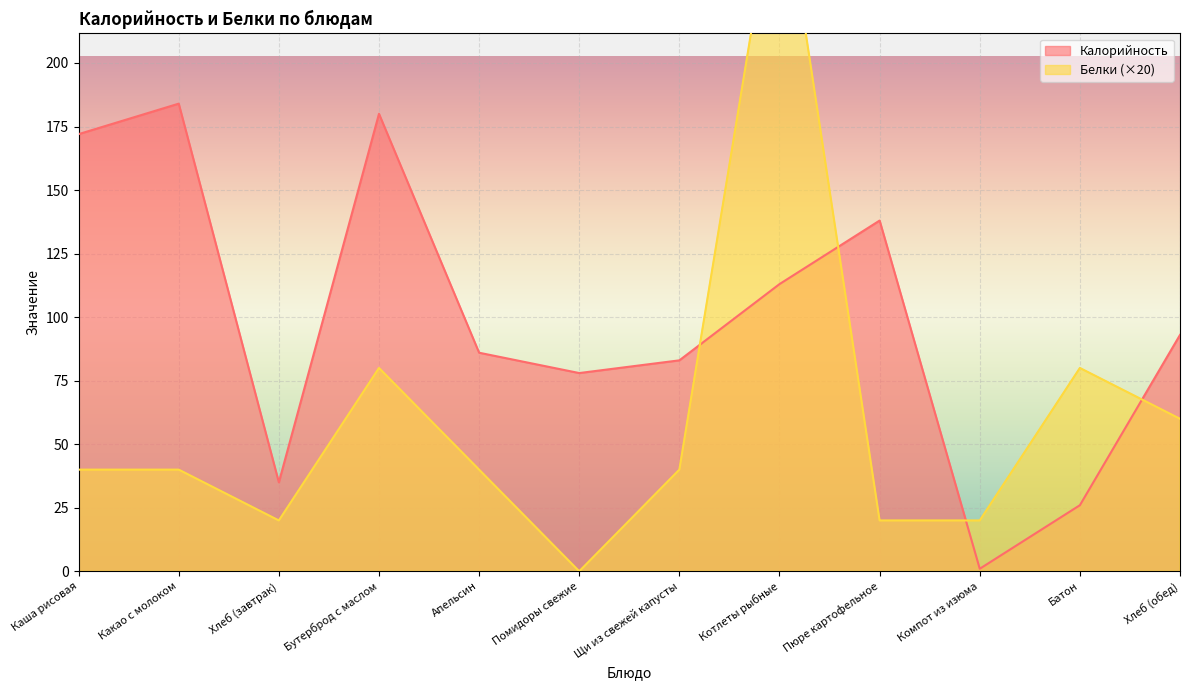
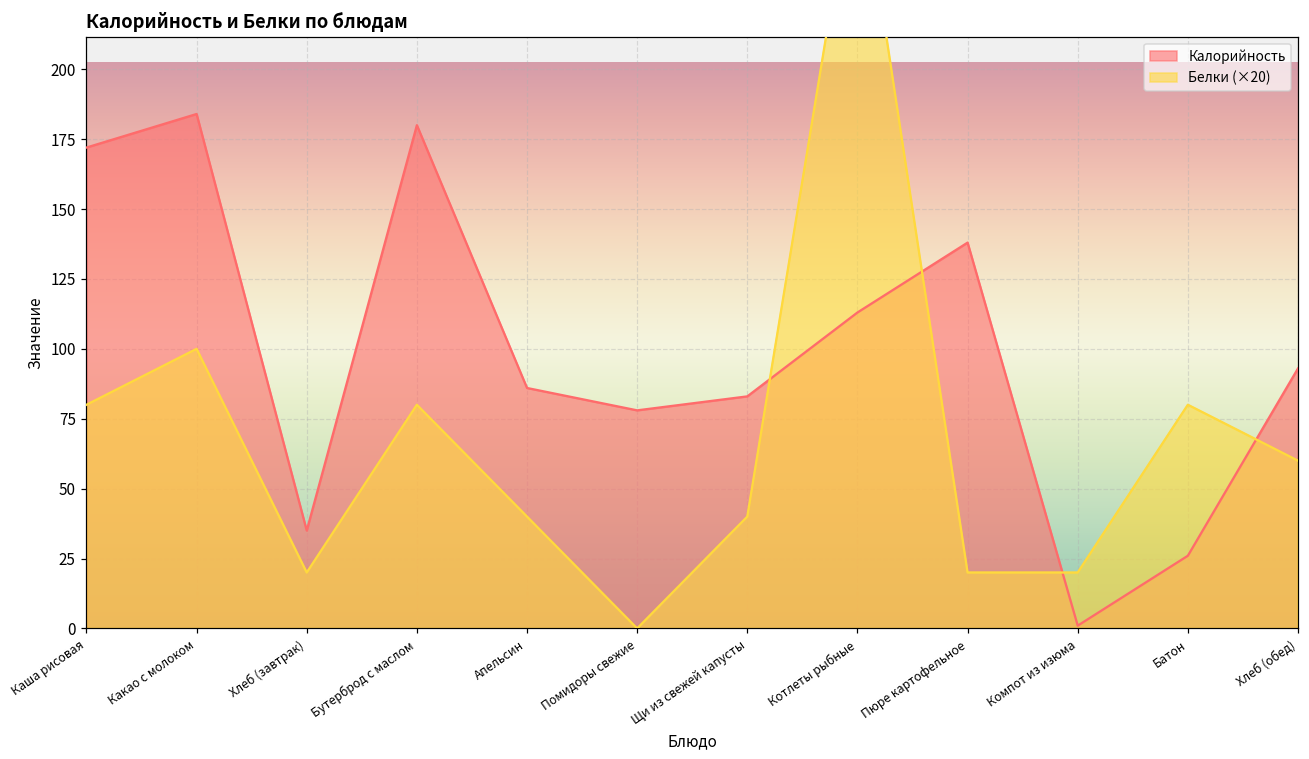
Белки (×20), Каша рисовая: 40 -> 80
Белки (×20), Какао с молоком: 40 -> 100
